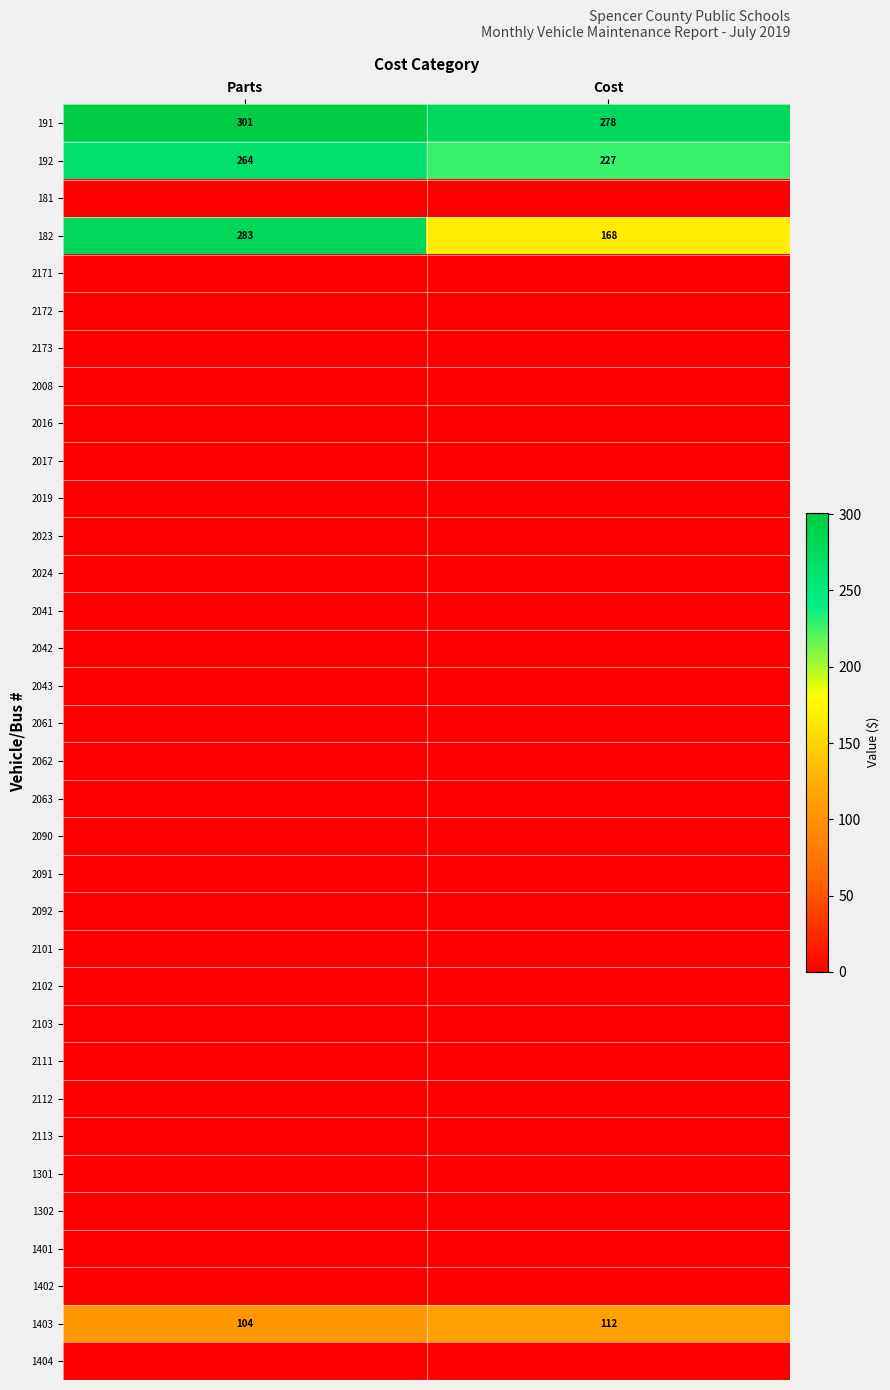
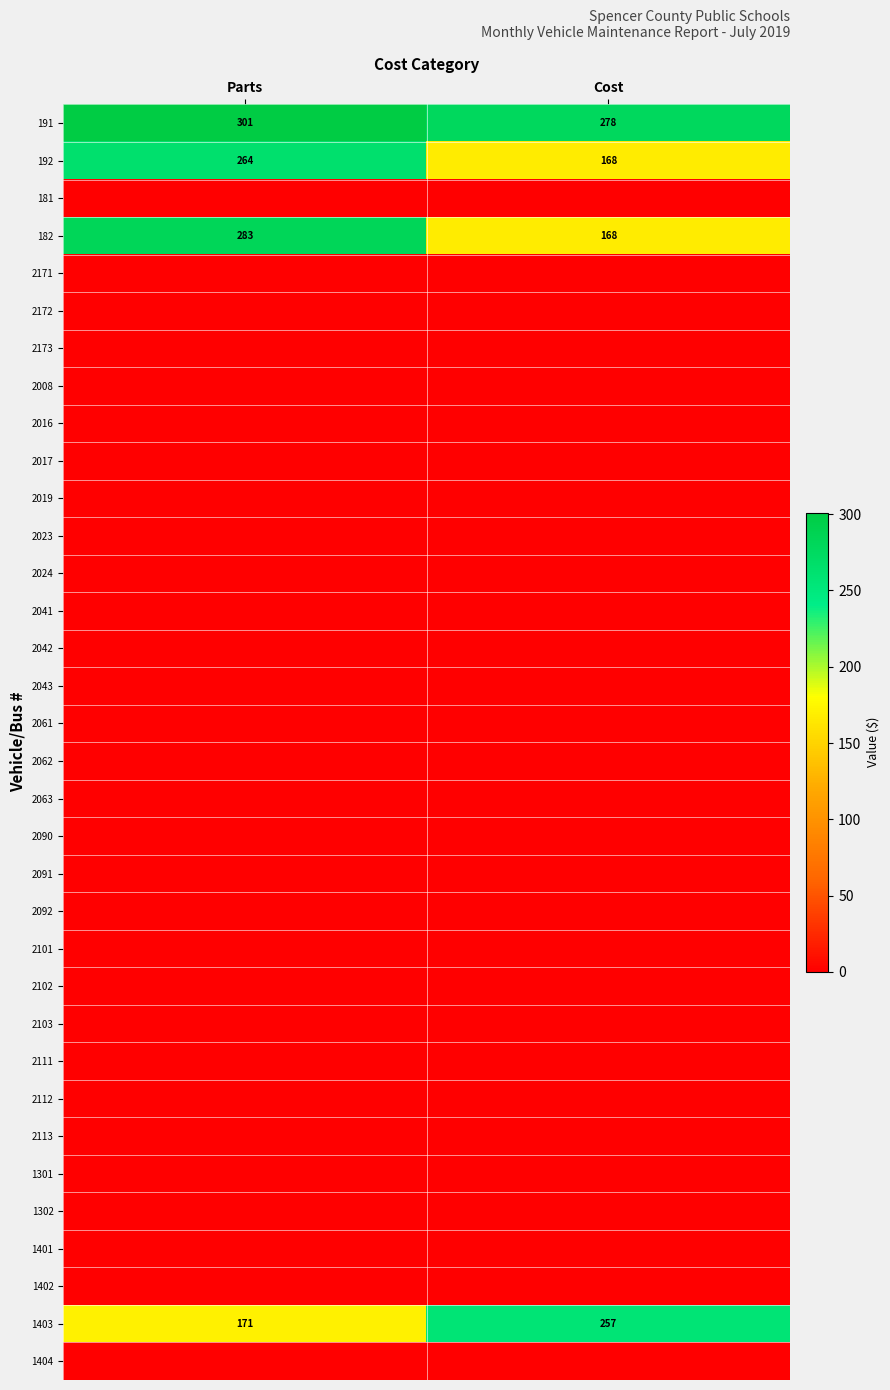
192, Cost: 227 -> 168
1403, Parts: 104 -> 171
1403, Cost: 112 -> 257
